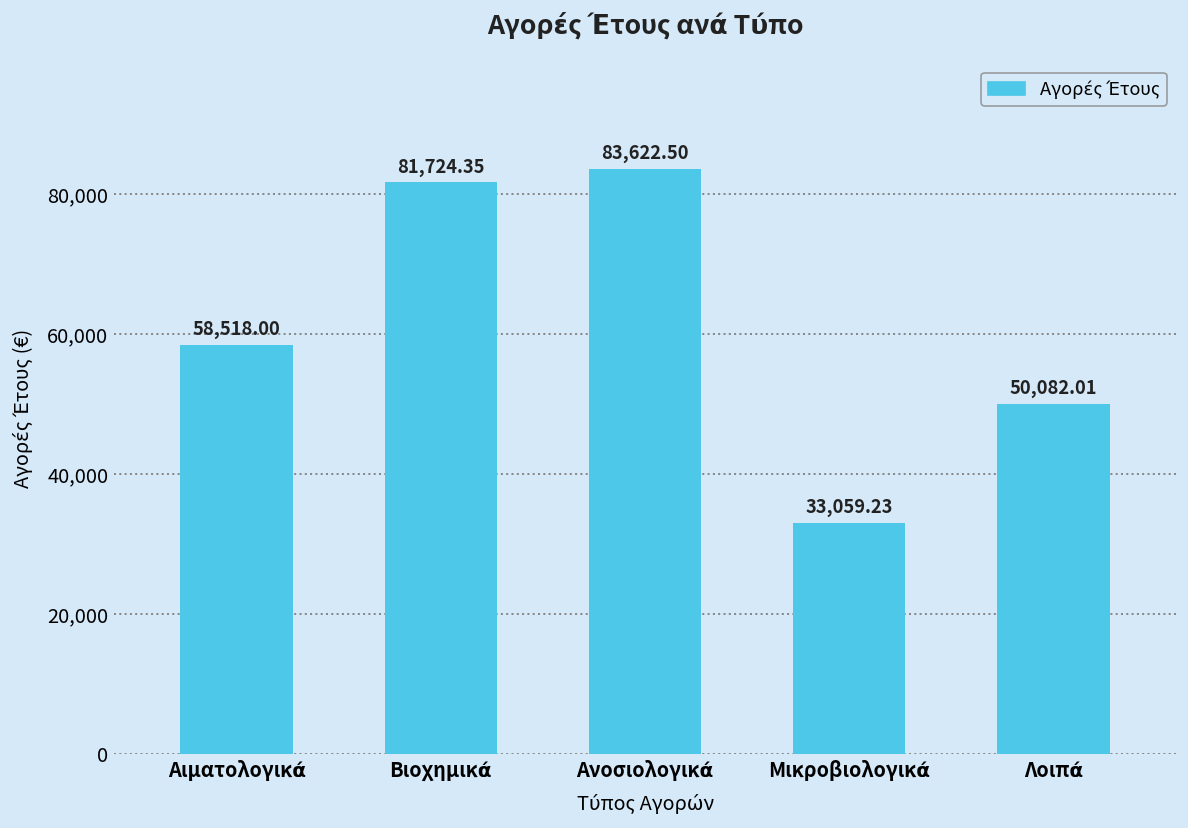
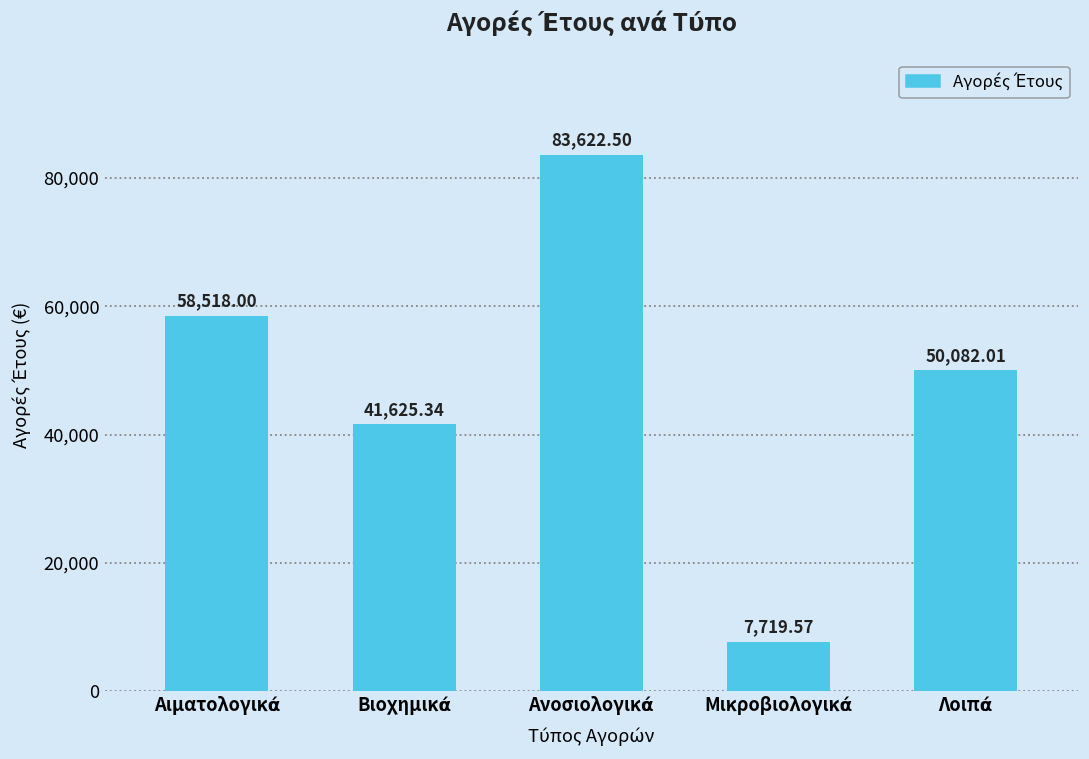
Βιοχημικά: 81,724.35 -> 41,625.34
Μικροβιολογικά: 33,059.23 -> 7,719.57
